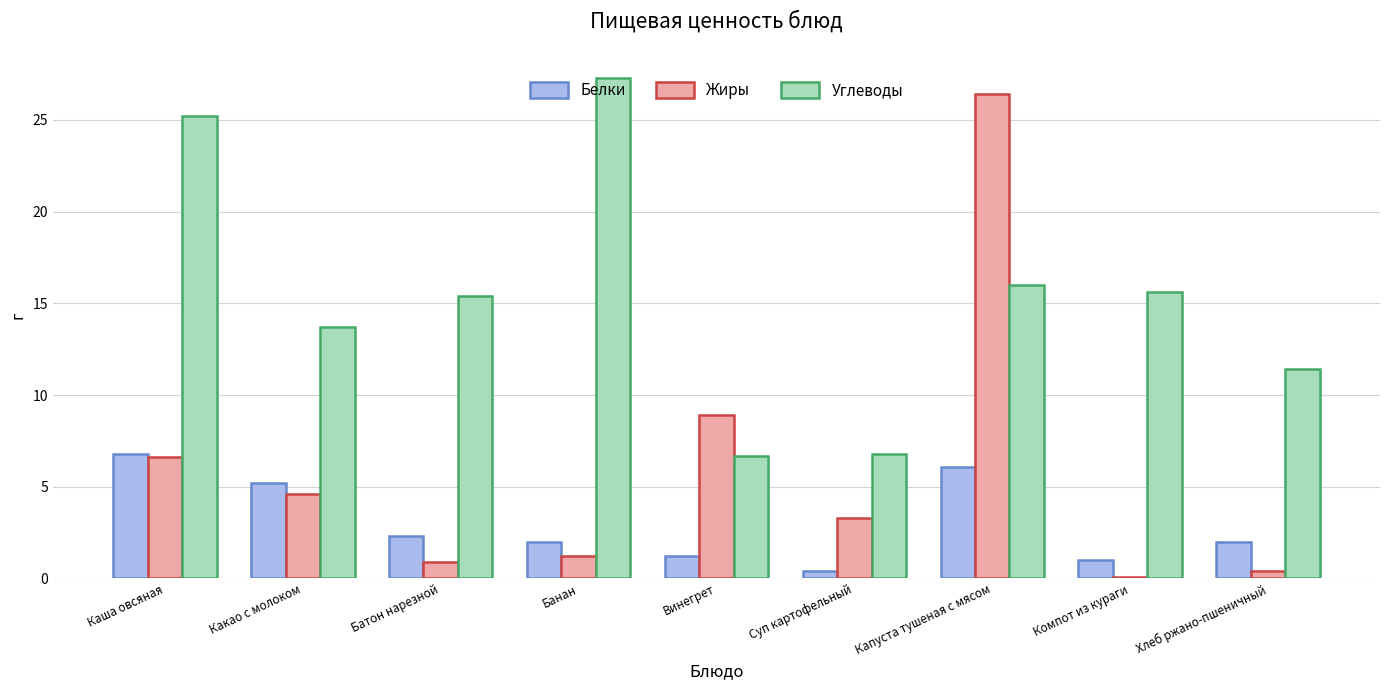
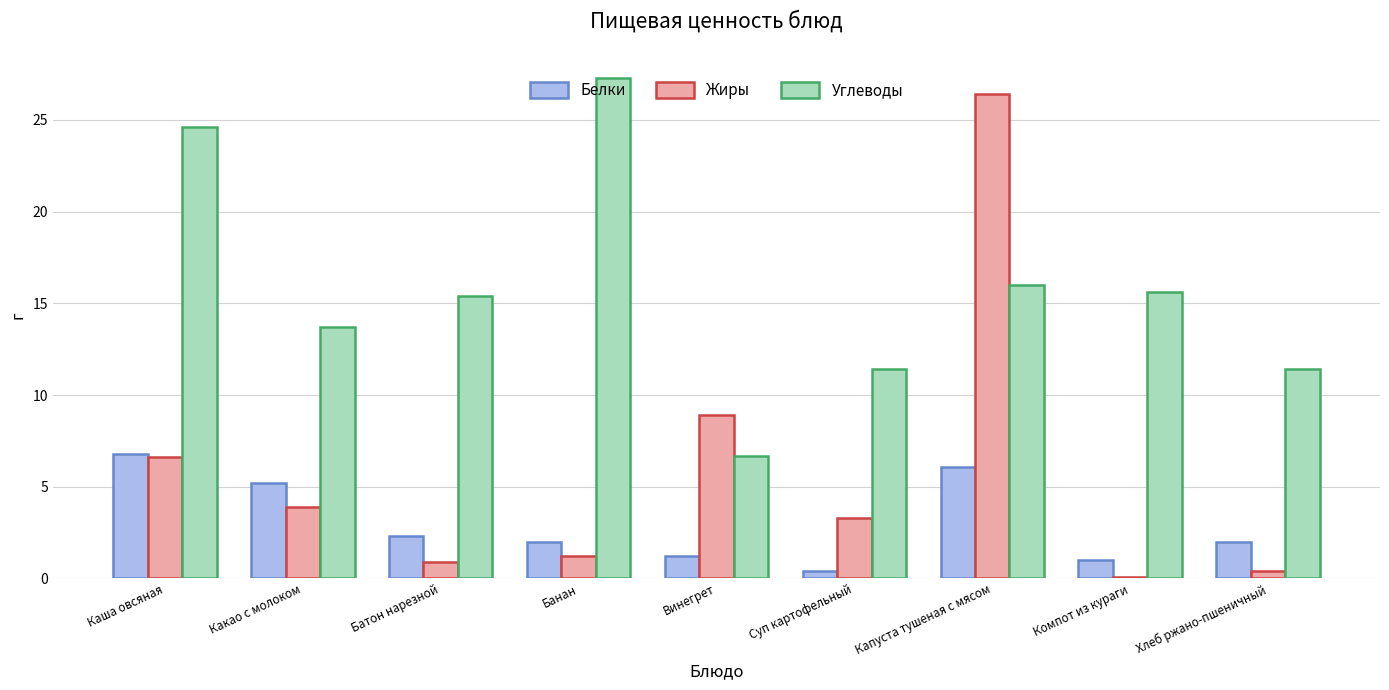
Углеводы, Каша овсяная: 25.2 -> 24.6
Жиры, Какао с молоком: 4.6 -> 3.9
Углеводы, Суп картофельный: 6.8 -> 11.4
